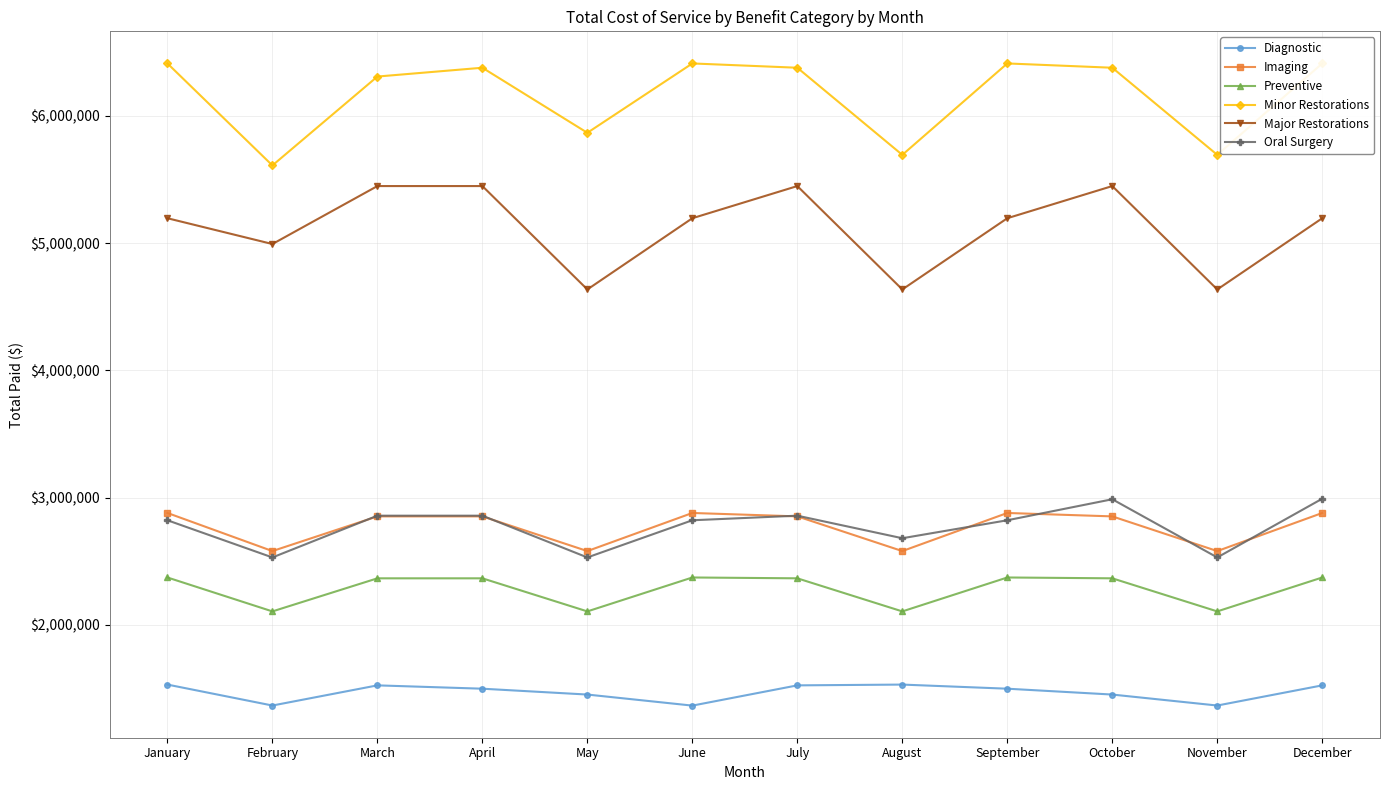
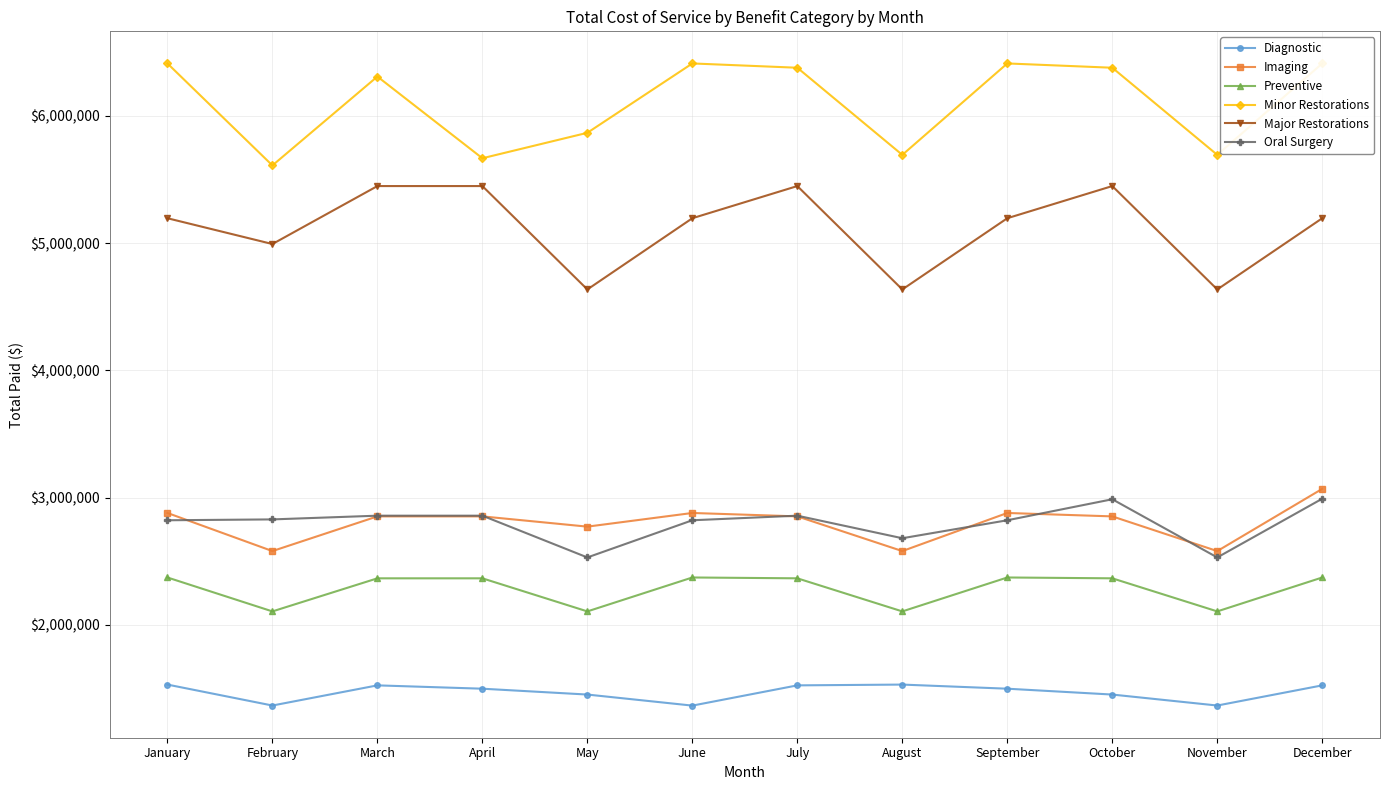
Oral Surgery, February: $2,530,000 -> $2,830,000
Minor Restorations, April: $6,380,000 -> $5,670,000
Imaging, May: $2,580,000 -> $2,770,000
Imaging, December: $2,880,000 -> $3,070,000
